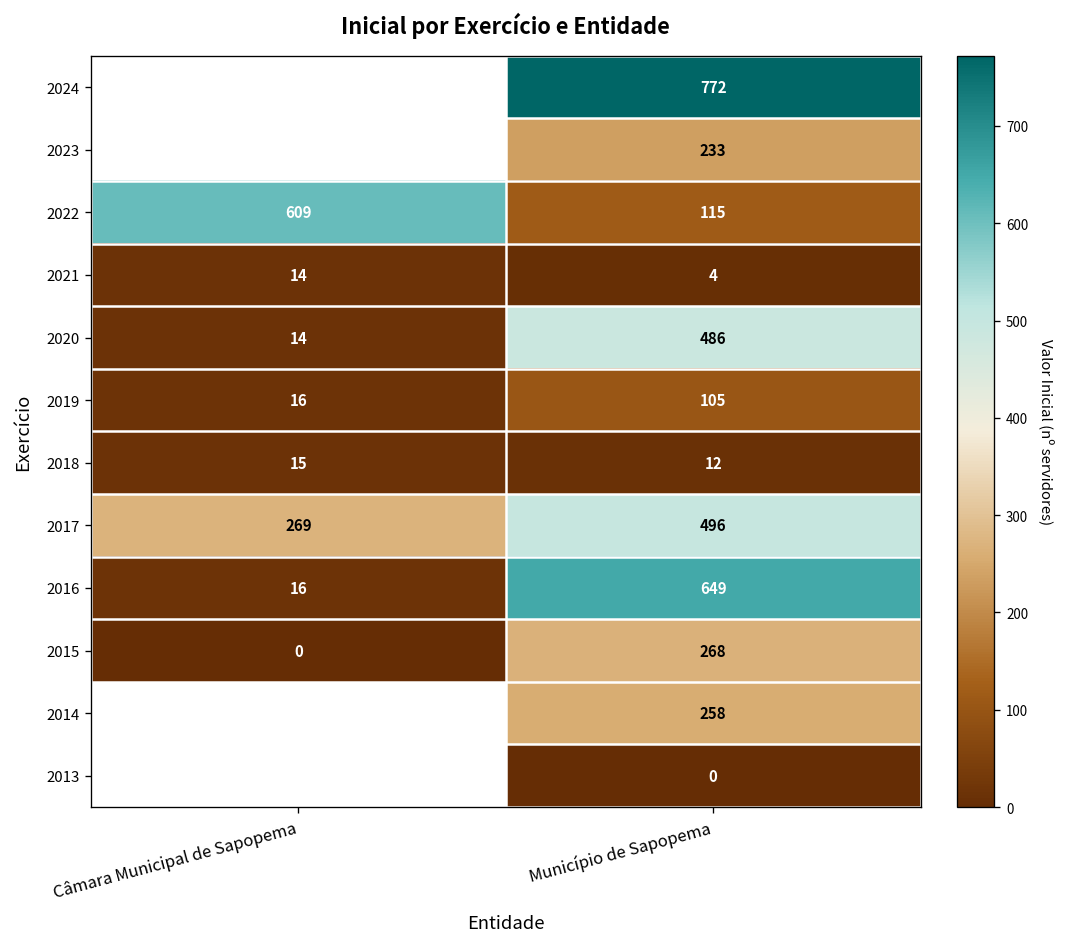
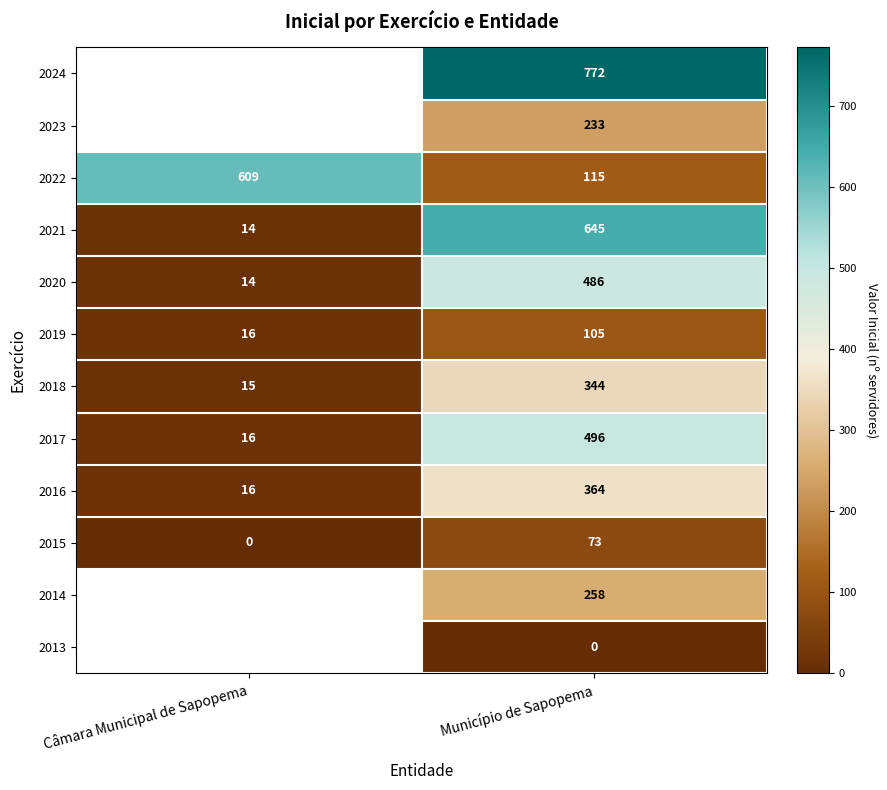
2021, Município de Sapopema: 4 -> 645
2018, Município de Sapopema: 12 -> 344
2017, Câmara Municipal de Sapopema: 269 -> 16
2016, Município de Sapopema: 649 -> 364
2015, Município de Sapopema: 268 -> 73
